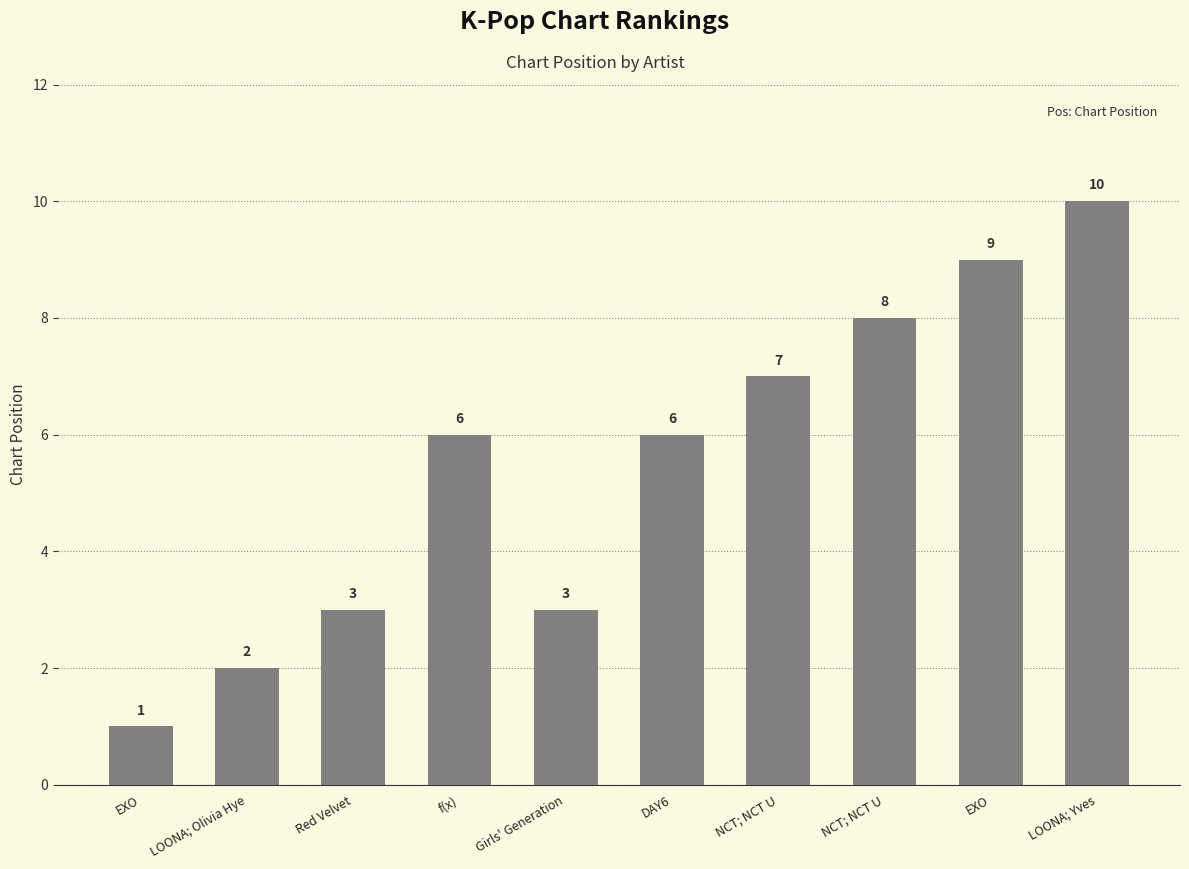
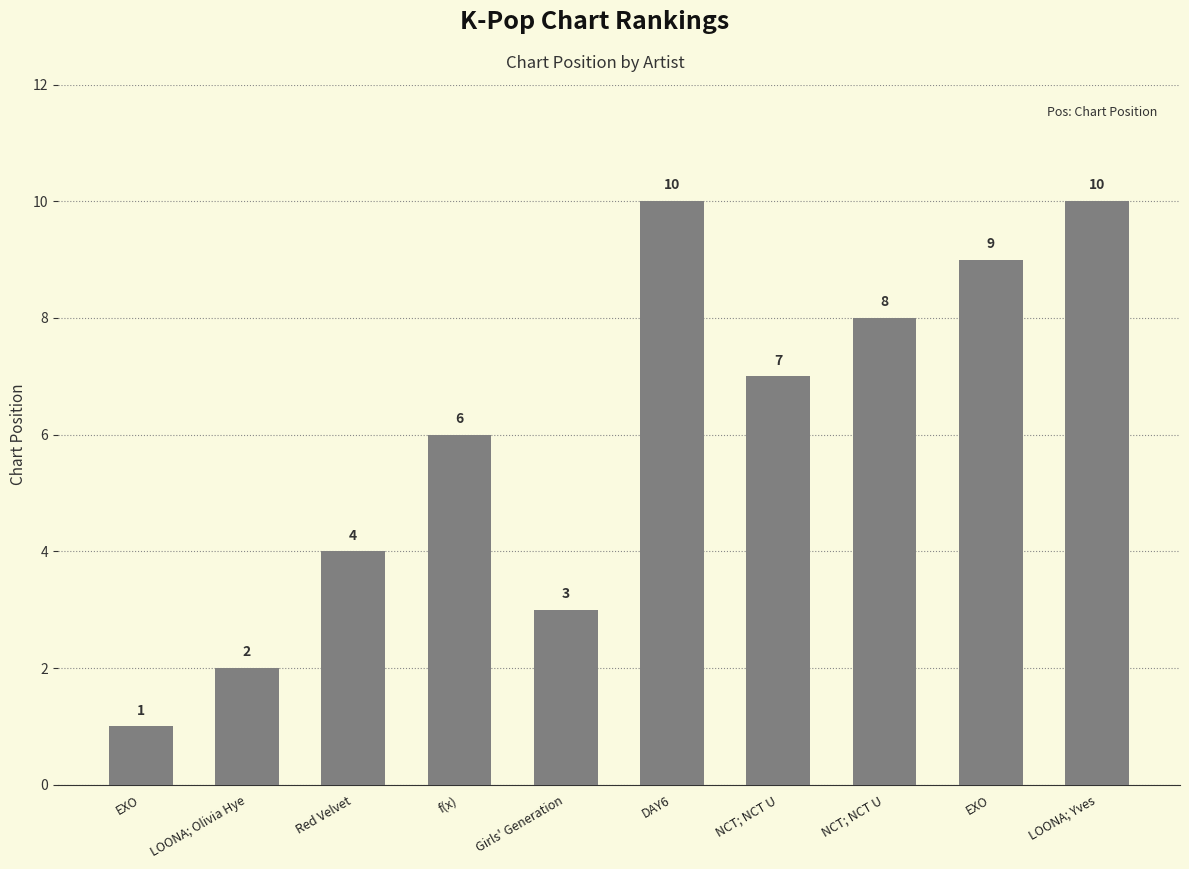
Red Velvet: 3 -> 4
DAY6: 6 -> 10
